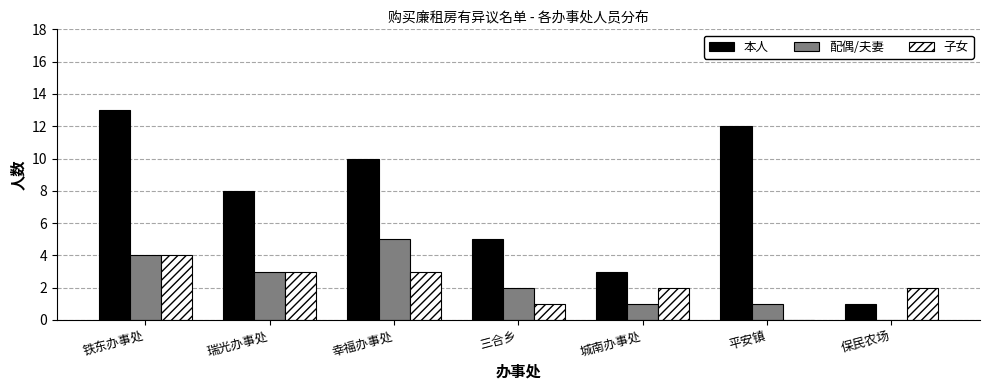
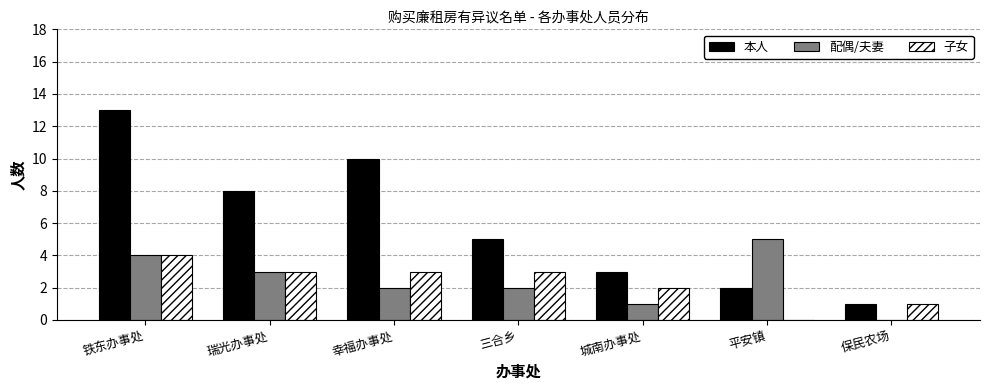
配偶/夫妻, 幸福办事处: 5 -> 2
子女, 三合乡: 1 -> 3
本人, 平安镇: 12 -> 2
配偶/夫妻, 平安镇: 1 -> 5
子女, 保民农场: 2 -> 1
